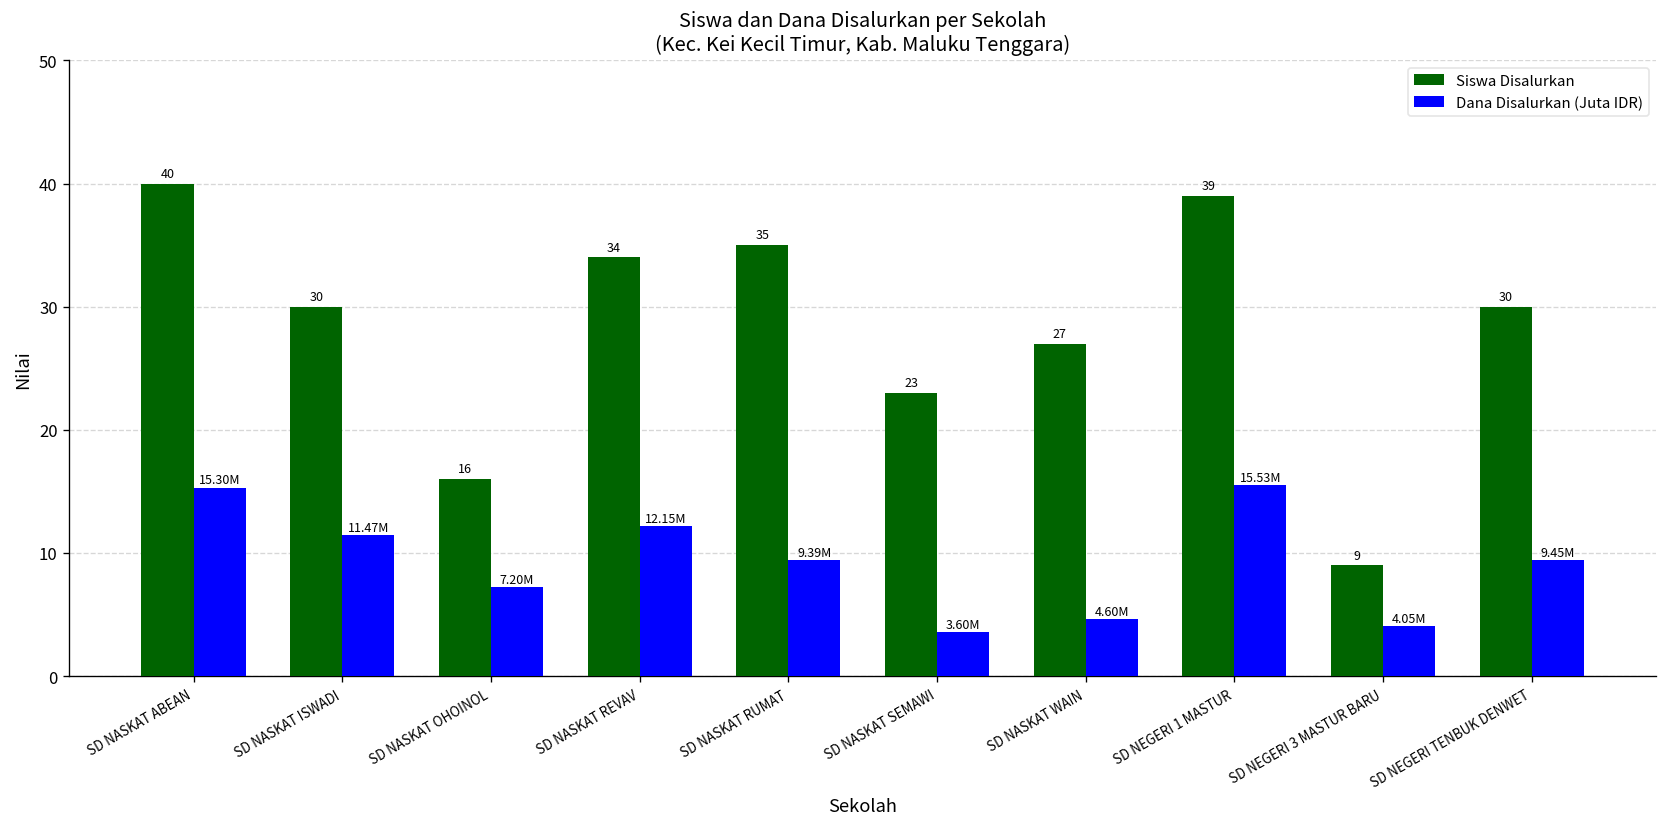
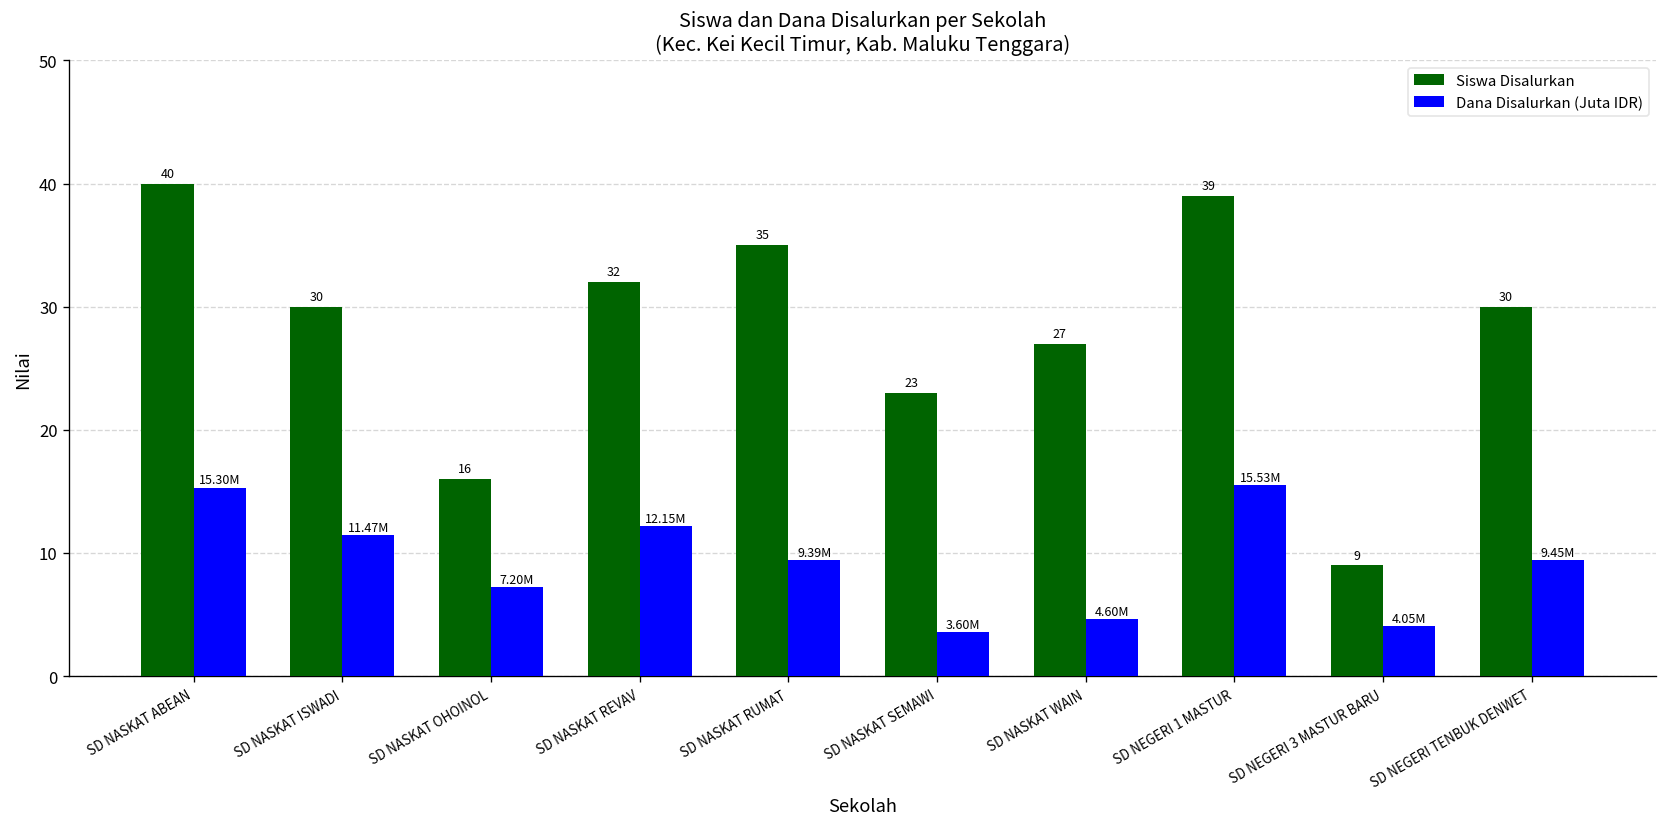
Siswa Disalurkan, SD NASKAT REVAV: 34 -> 32
